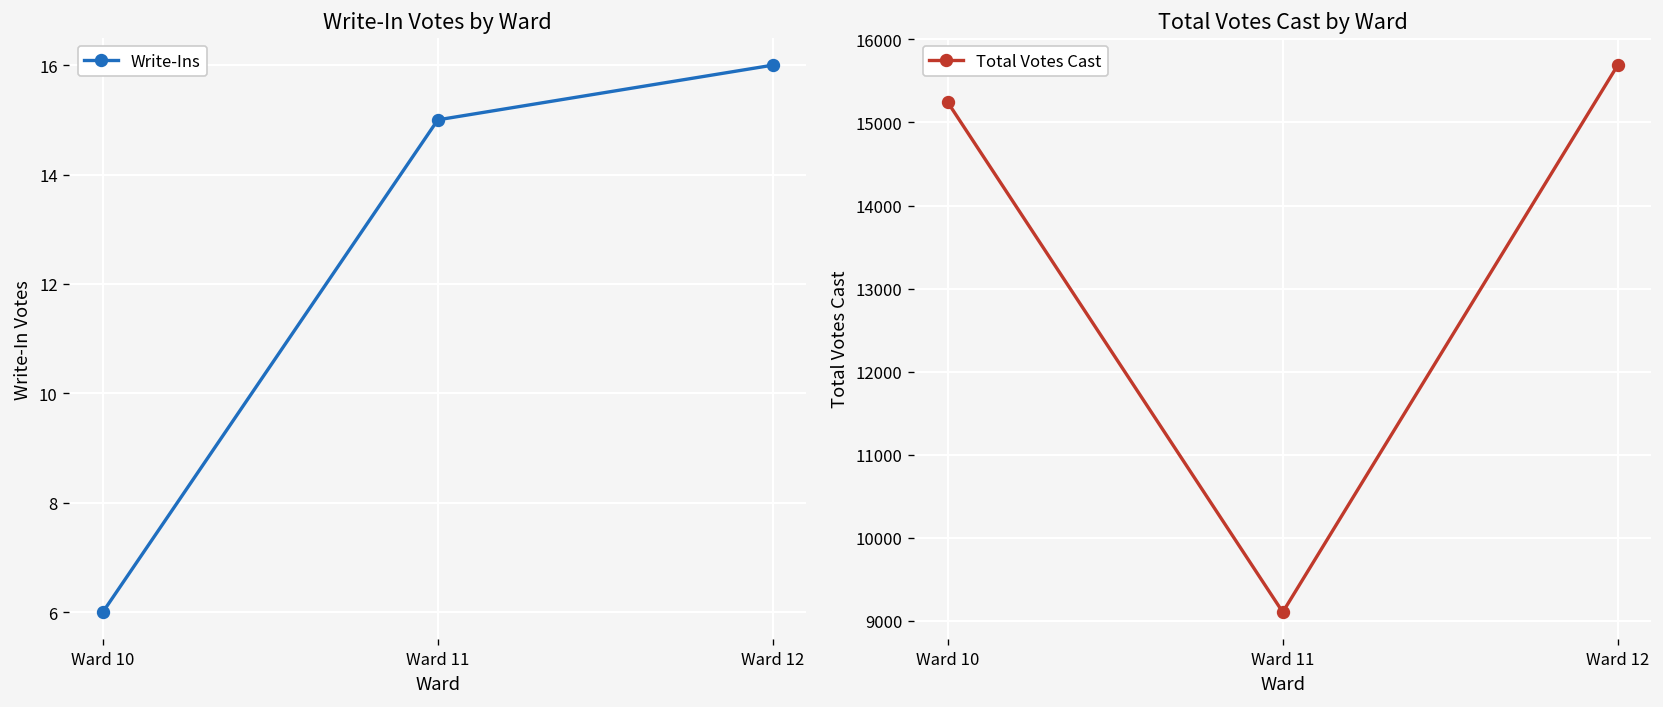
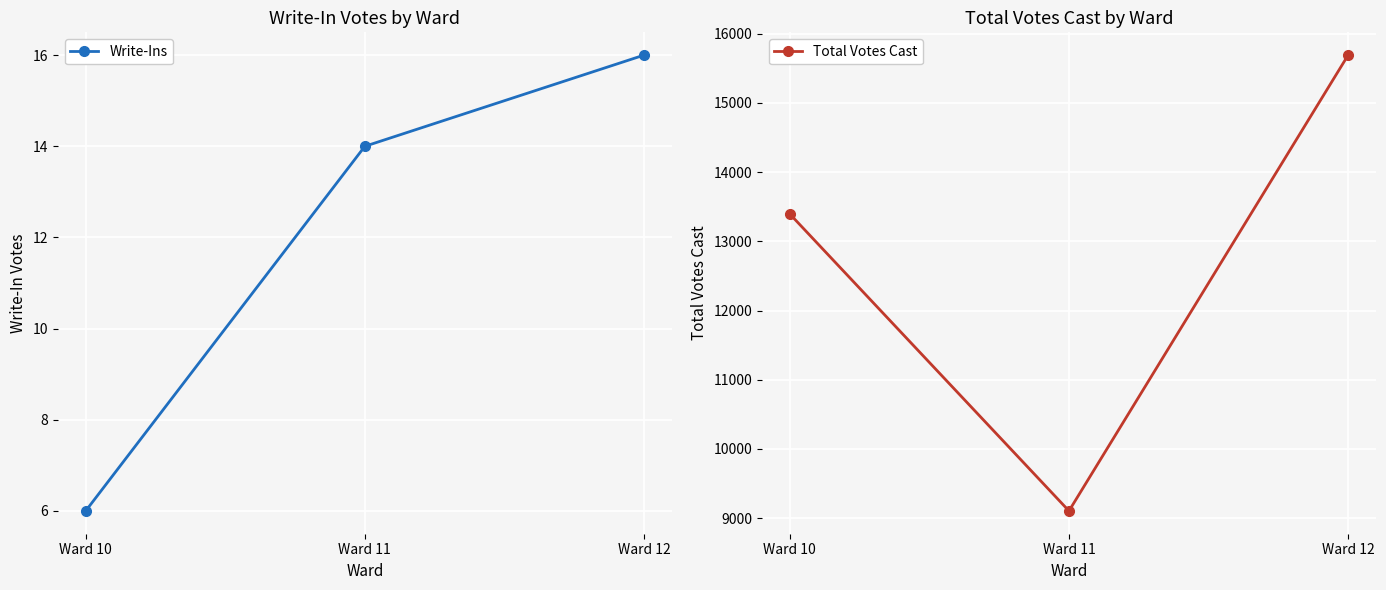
Write-In Votes by Ward, Ward 11: 15 -> 14
Total Votes Cast by Ward, Ward 10: 15200 -> 13400
